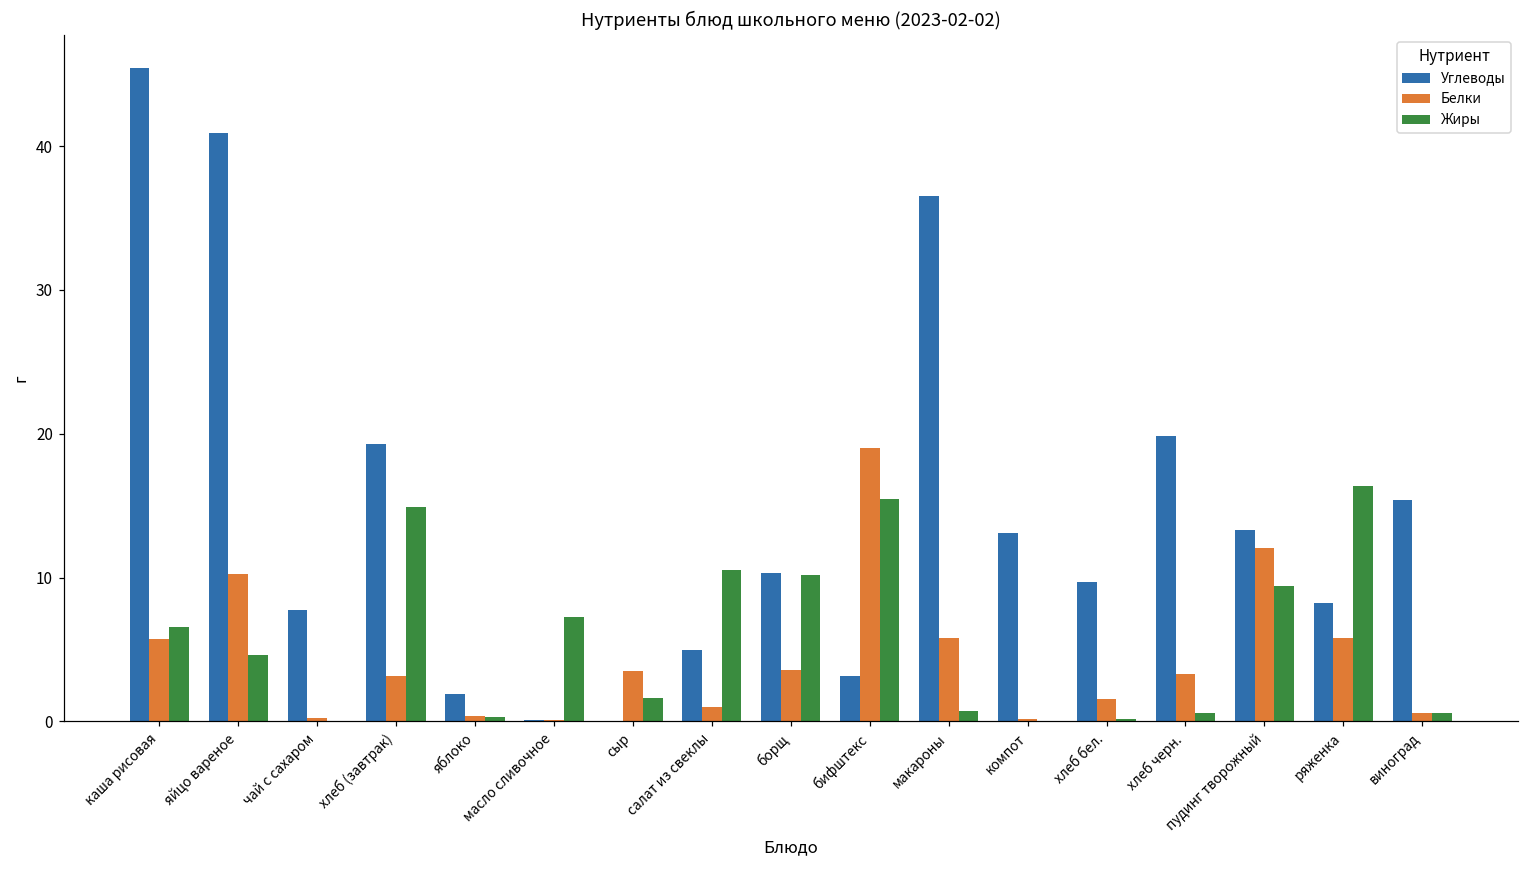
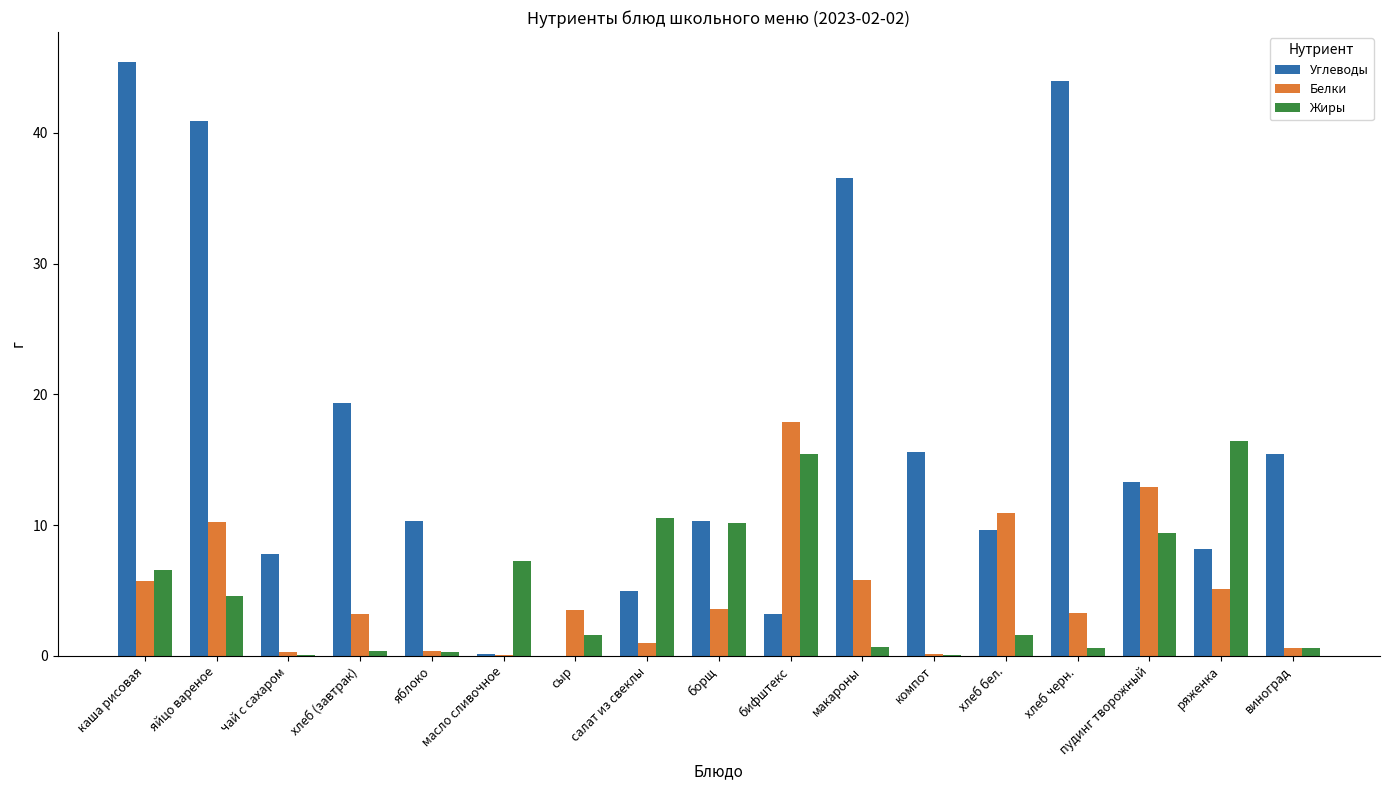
Жиры, хлеб (завтрак): 14.9 -> 0.4
Углеводы, яблоко: 1.9 -> 10.3
Белки, бифштекс: 19.0 -> 17.9
Углеводы, компот: 13.1 -> 15.6
Белки, хлеб бел.: 1.6 -> 10.9
Жиры, хлеб бел.: 0.2 -> 1.6
Углеводы, хлеб черн.: 19.8 -> 44.0
Белки, пудинг творожный: 12.1 -> 12.9
Белки, ряженка: 5.8 -> 5.1
